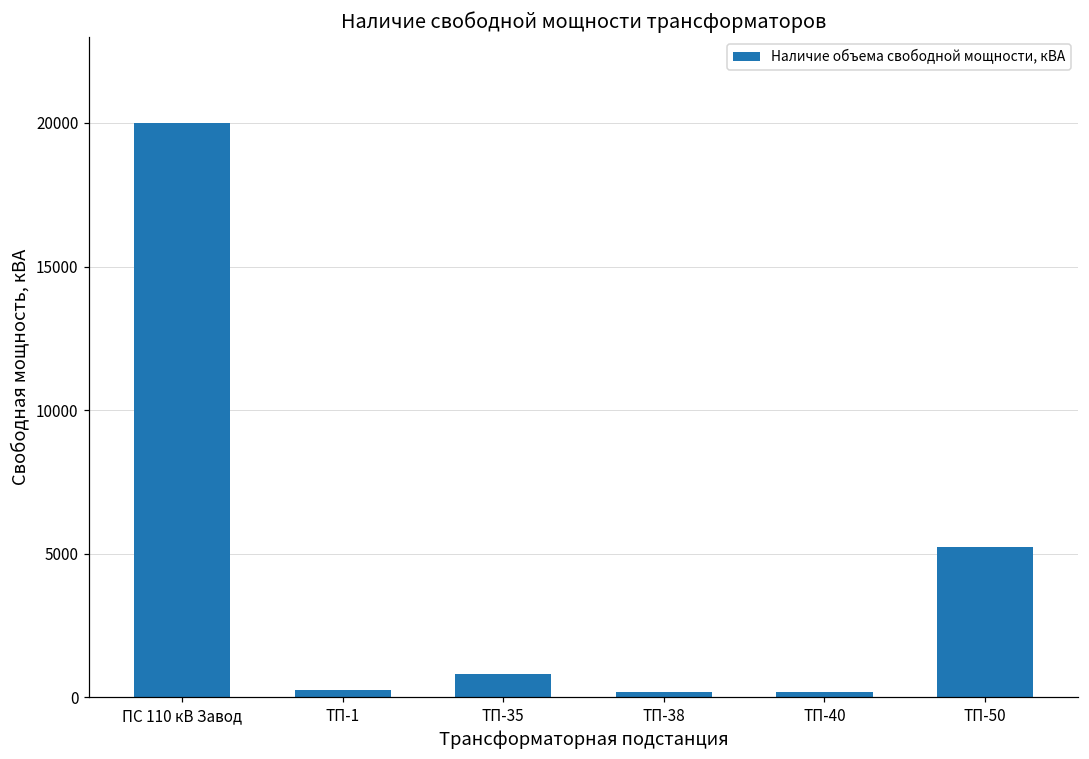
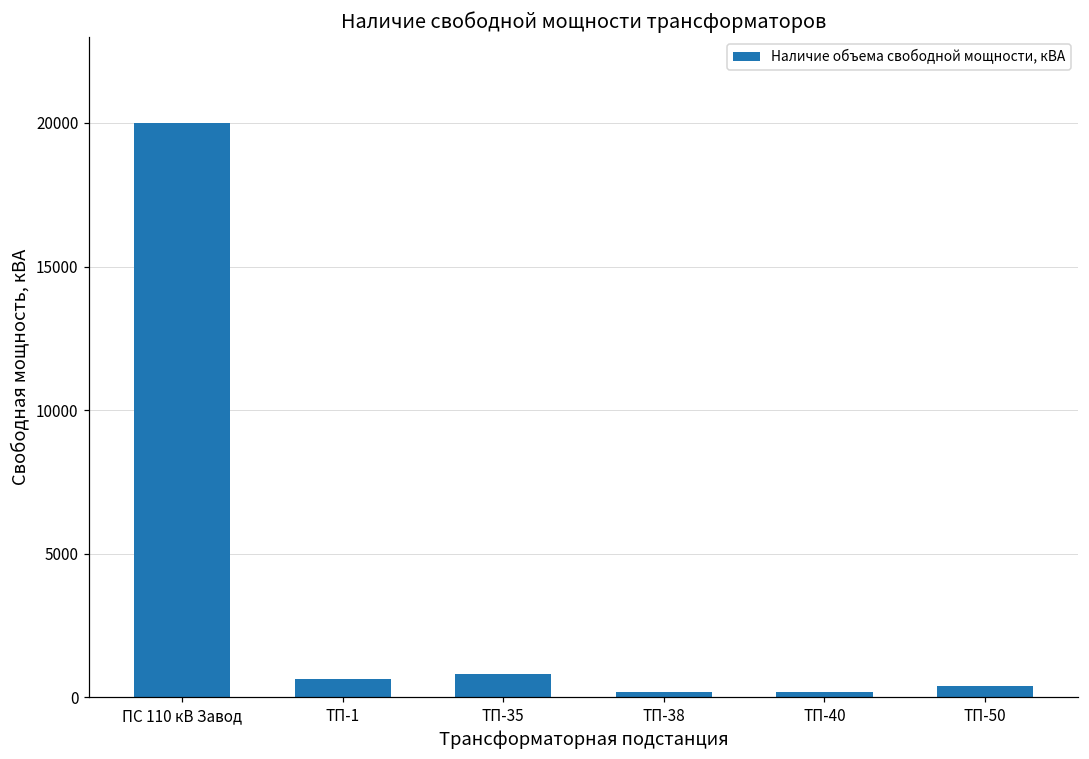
ТП-1: 300 -> 600
ТП-50: 5200 -> 400
